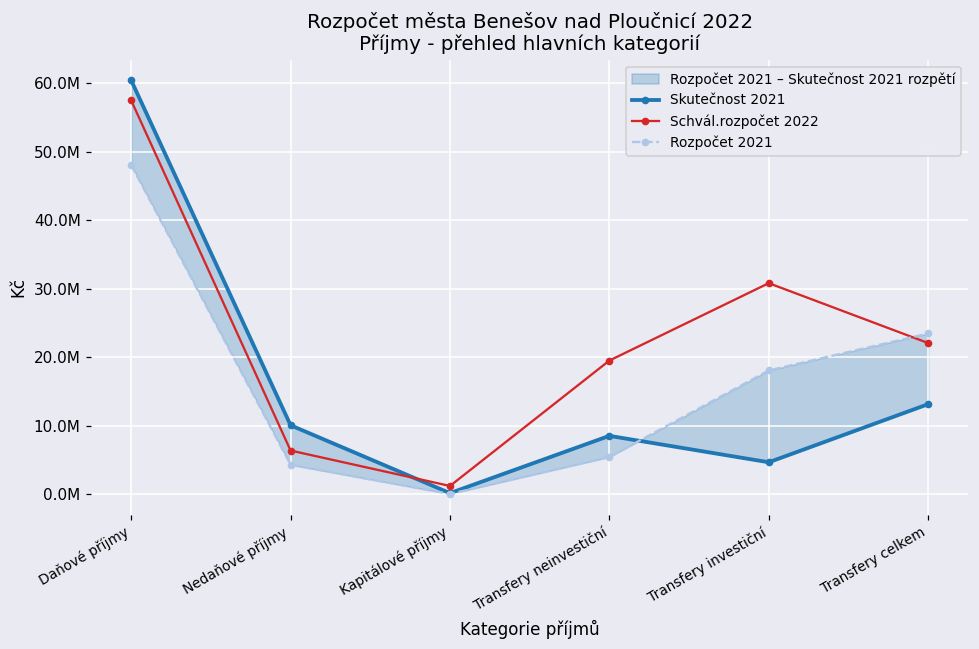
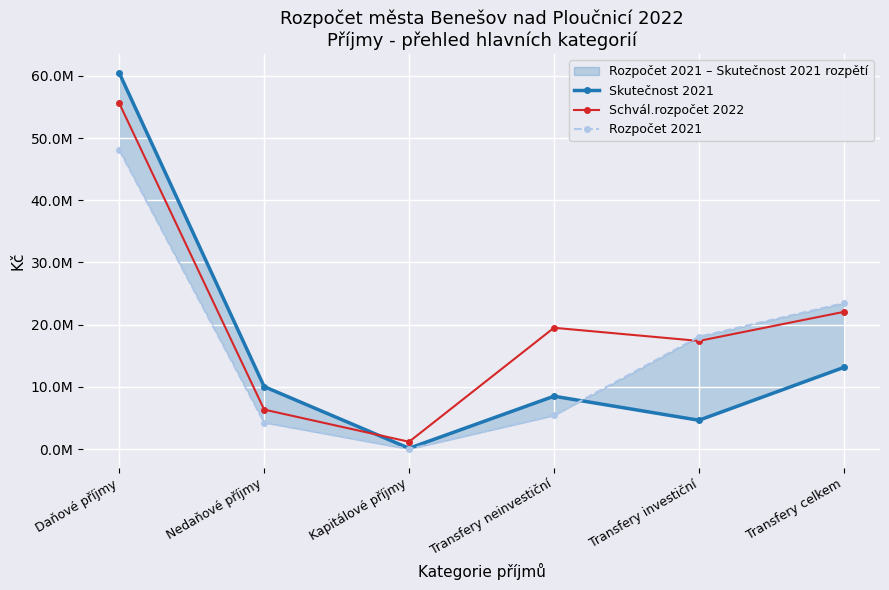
Schvál.rozpočet 2022, Daňové příjmy: 58000000 -> 56000000
Schvál.rozpočet 2022, Transfery investiční: 31000000 -> 17000000
